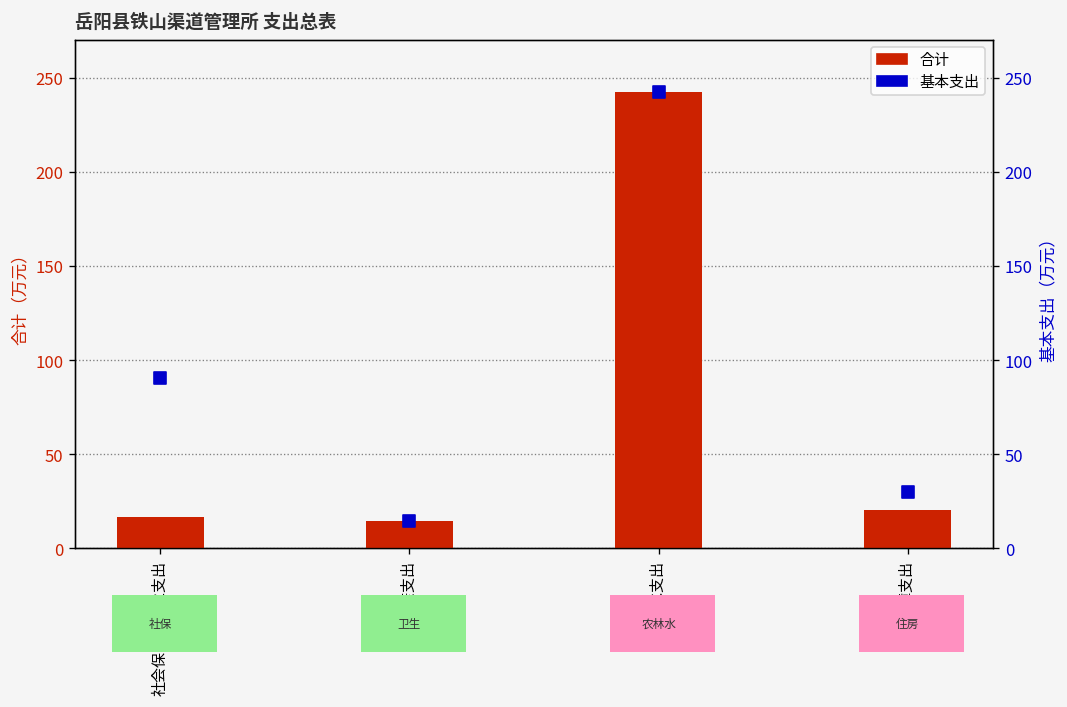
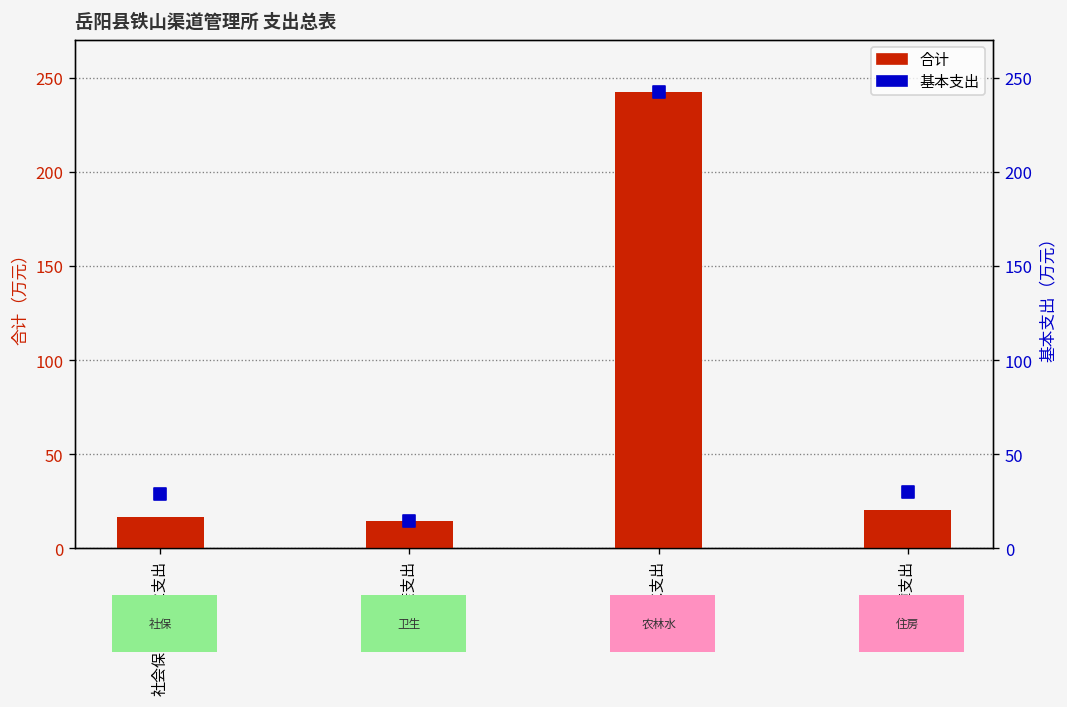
基本支出, 社会保障和就业支出: 91 -> 29
